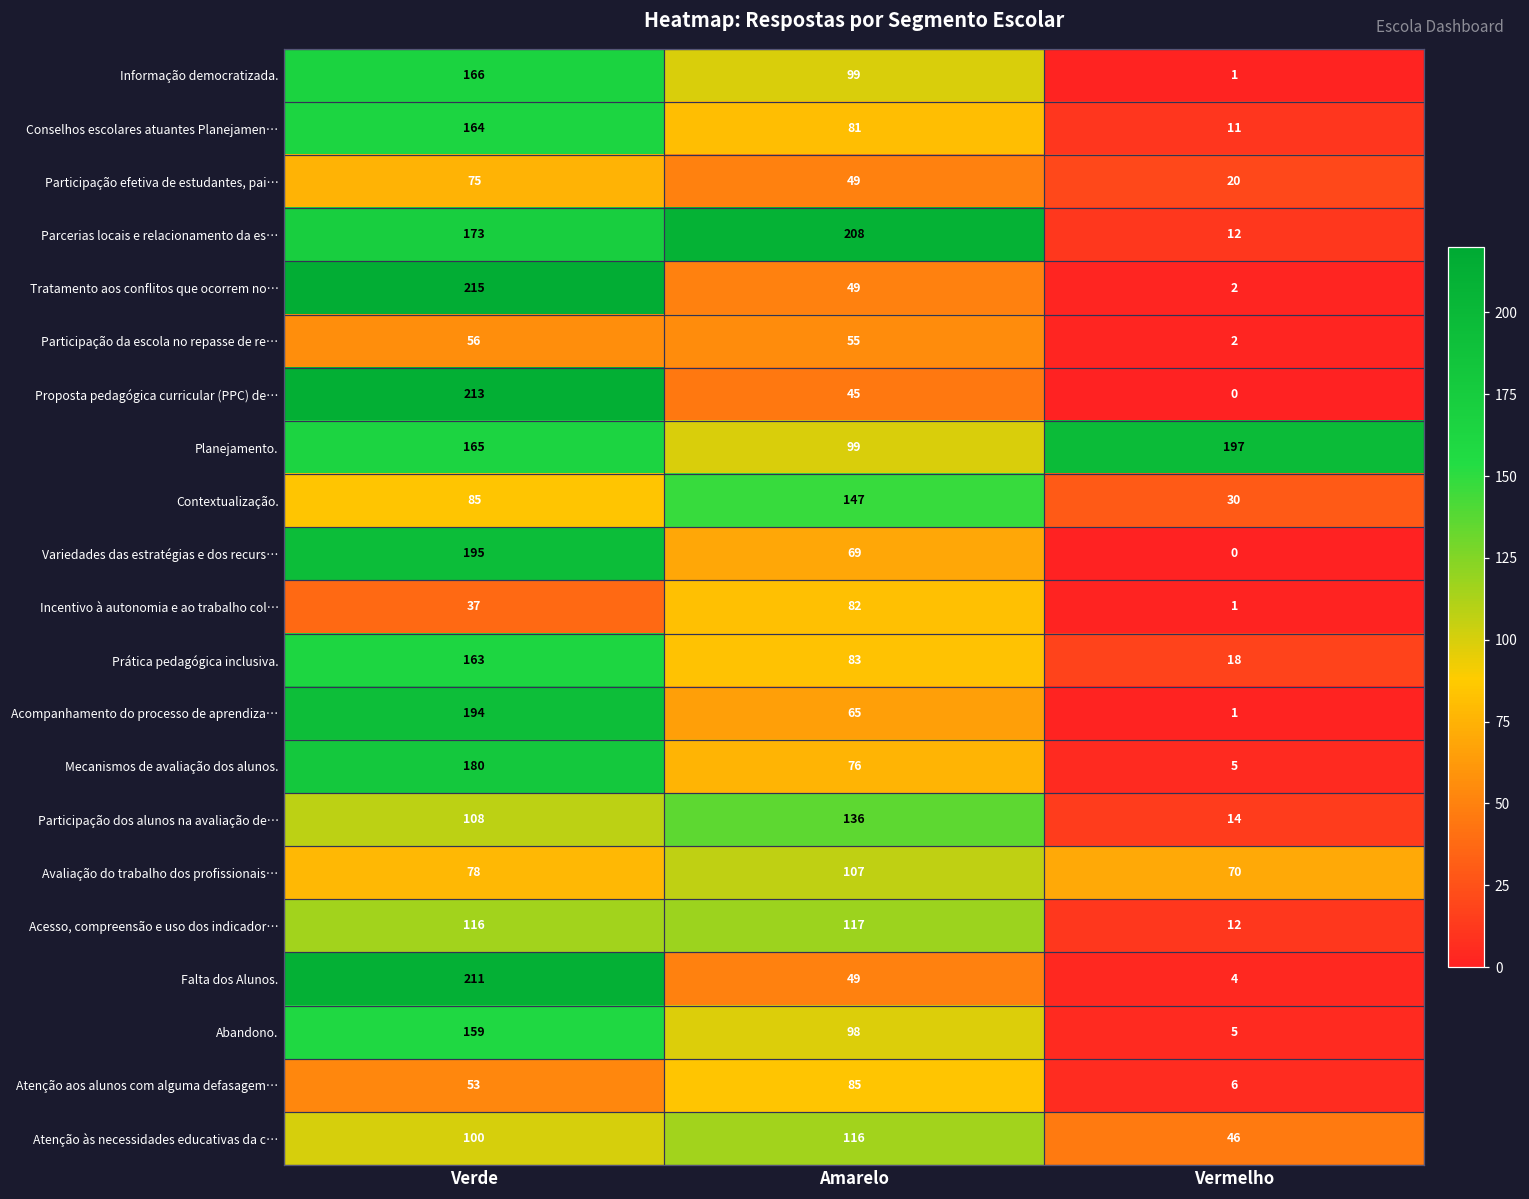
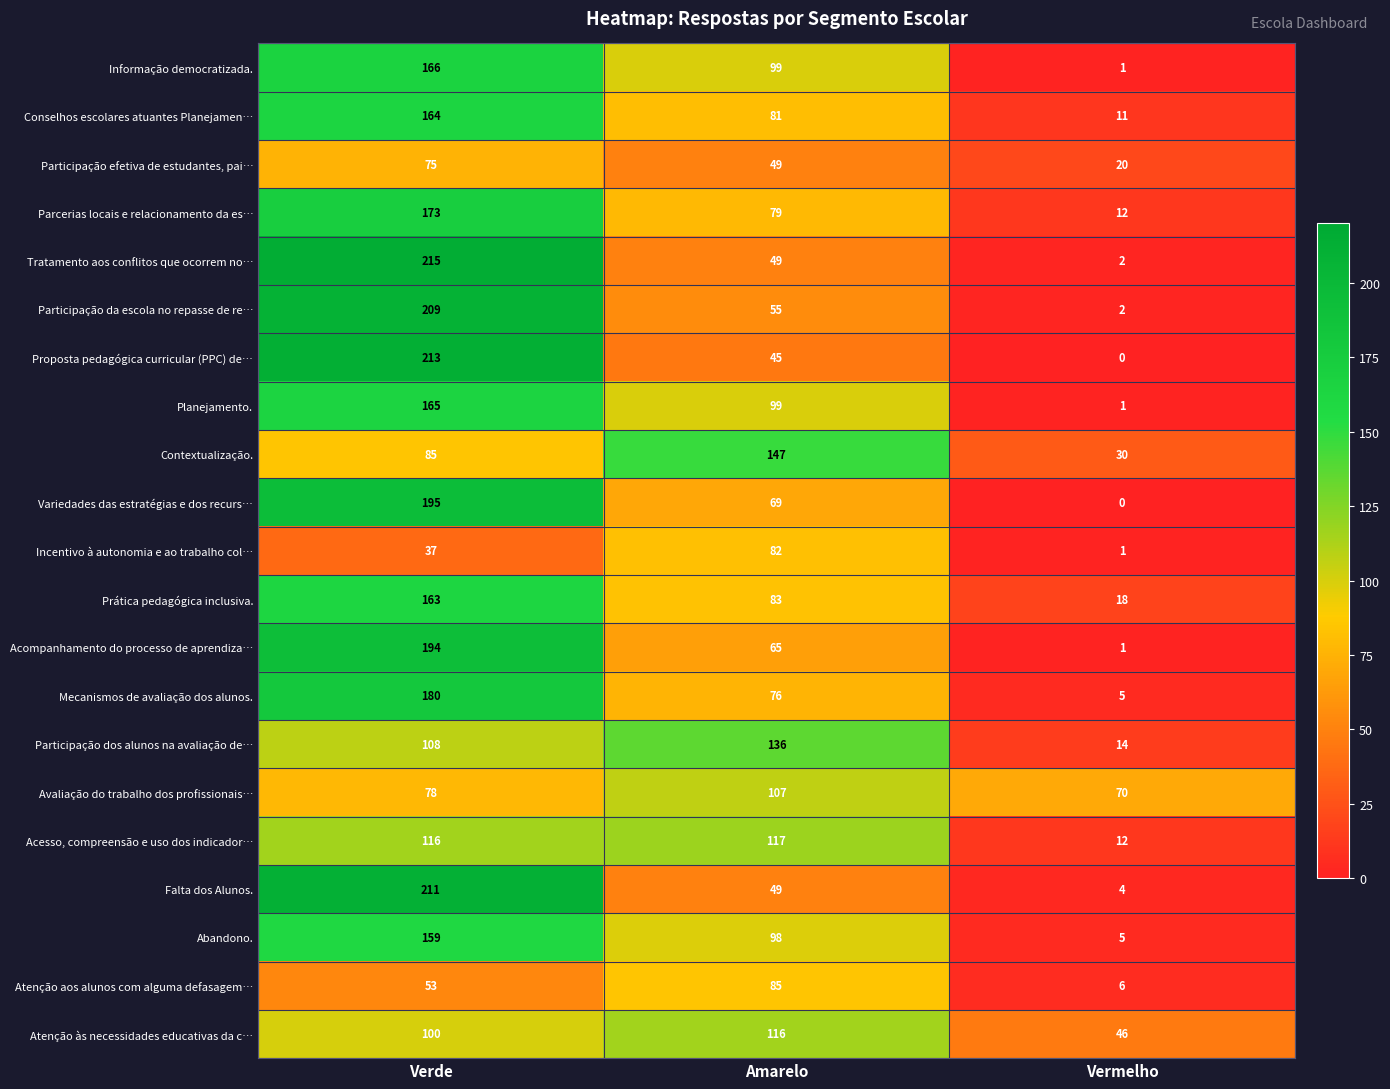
Parcerias locais e relacionamento da es…, Amarelo: 208 -> 79
Participação da escola no repasse de re…, Verde: 56 -> 209
Planejamento., Vermelho: 197 -> 1
